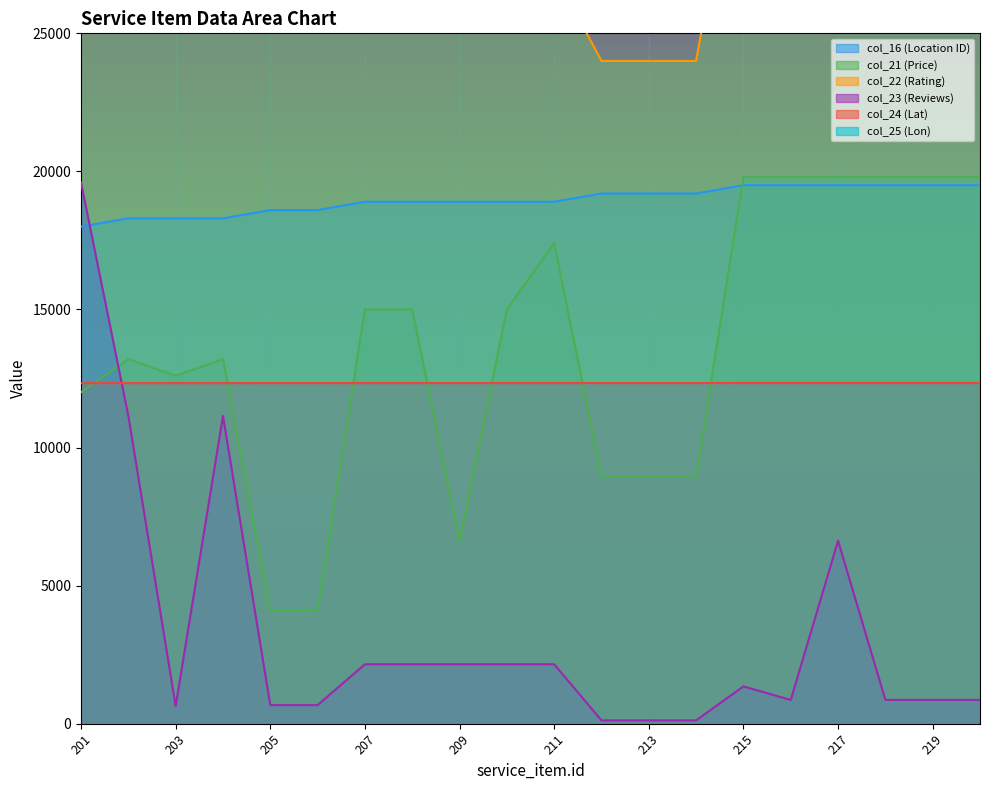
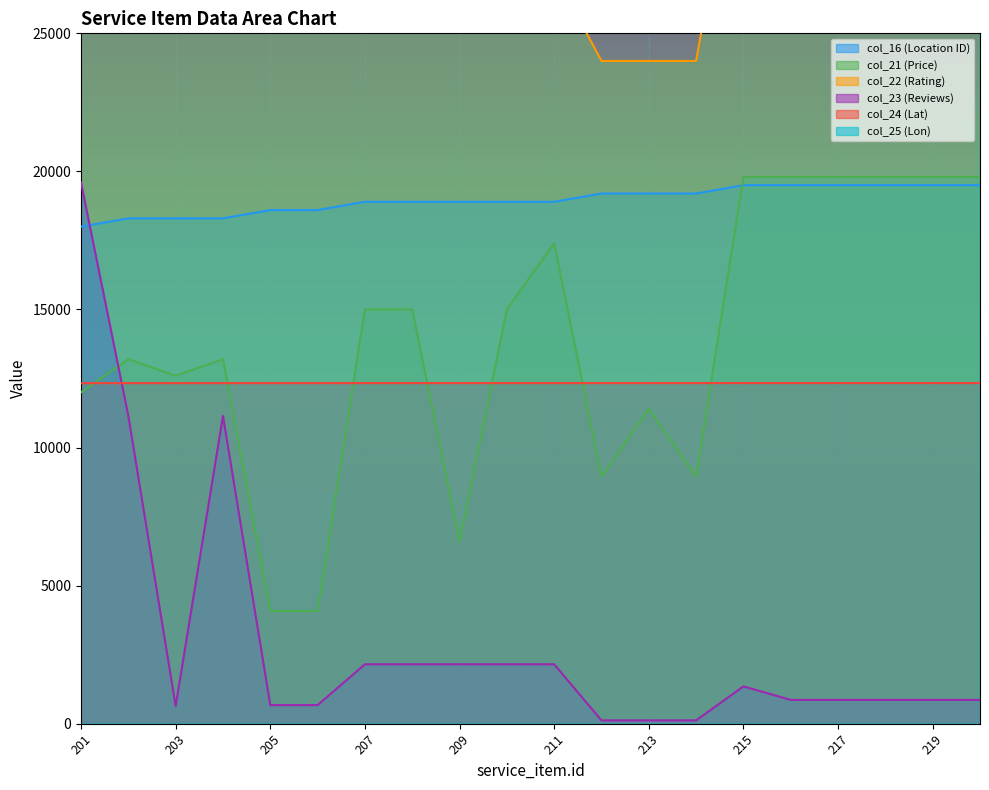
col_21 (Price), 213: 8900 -> 11400
col_23 (Reviews), 217: 6600 -> 900
